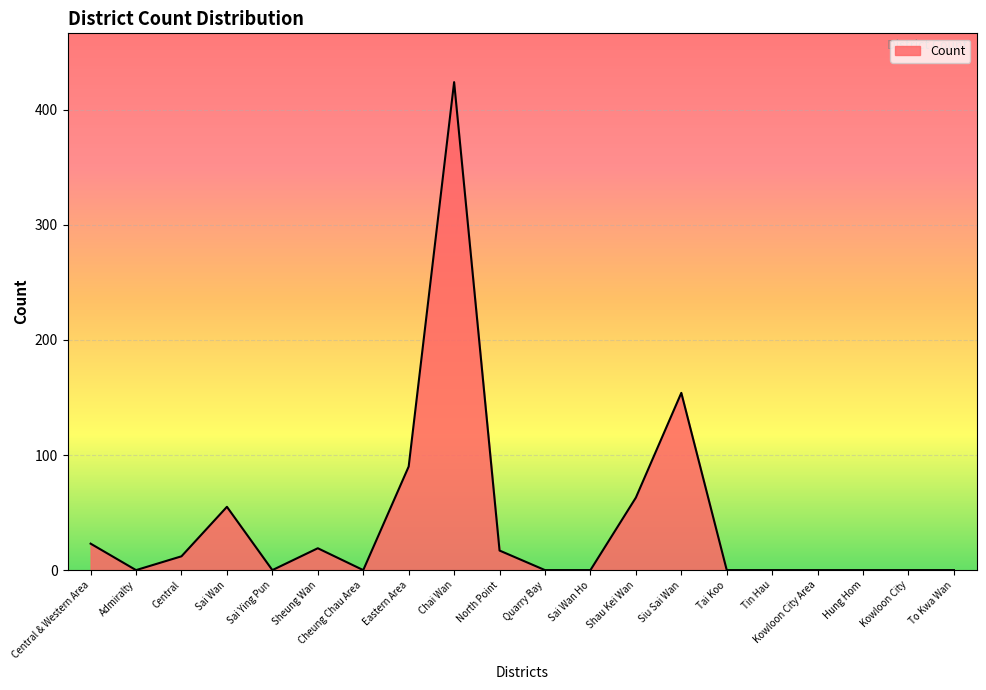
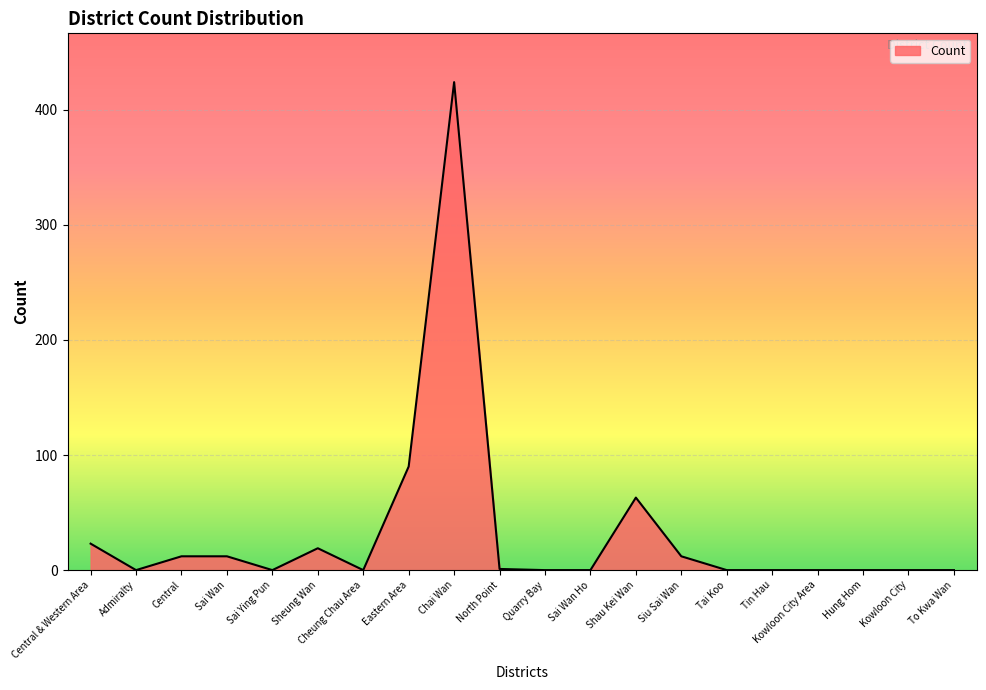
Sai Wan: 55 -> 12
North Point: 17 -> 1
Siu Sai Wan: 154 -> 12
